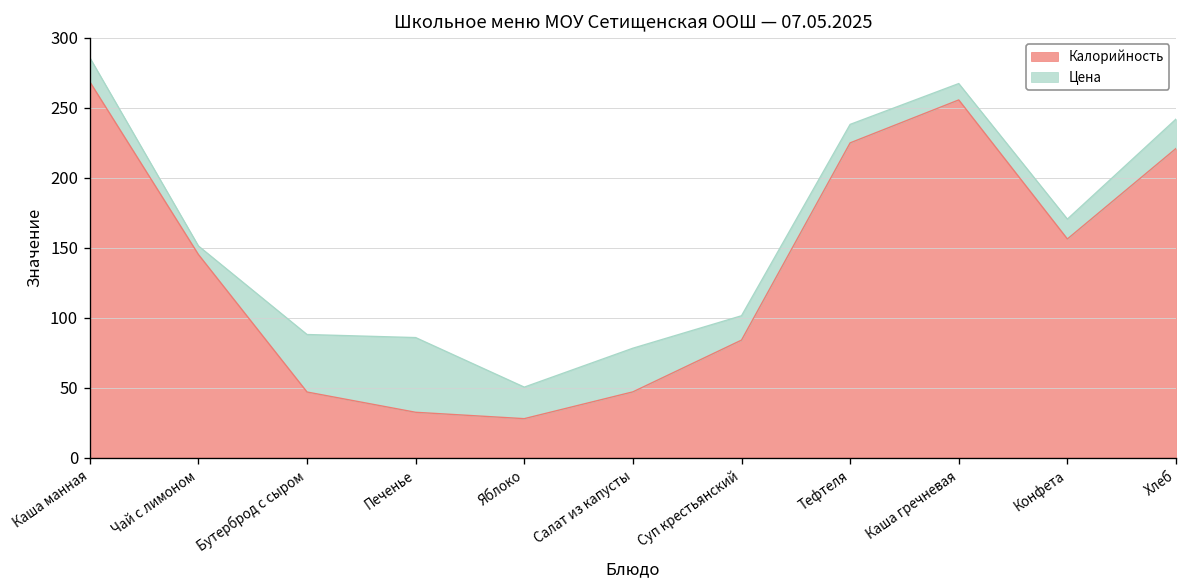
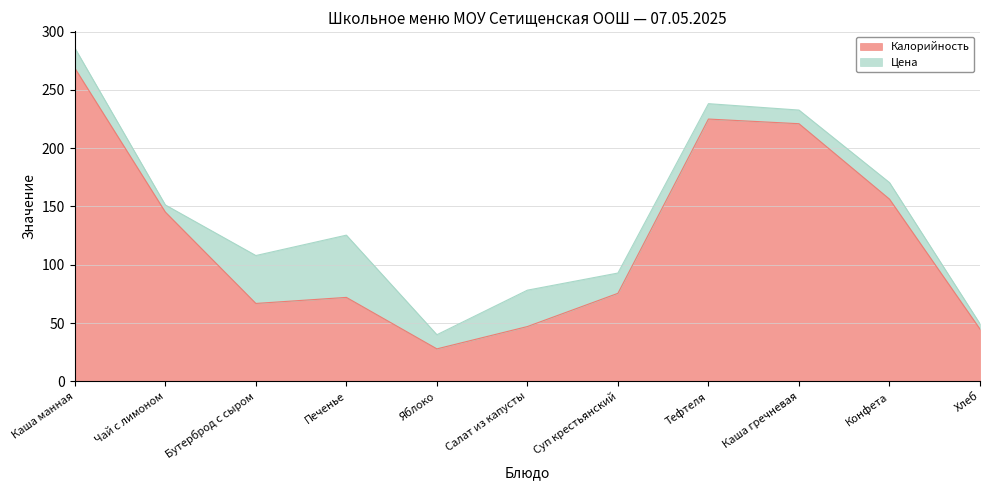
Калорийность, Бутерброд с сыром: 47 -> 67
Калорийность, Печенье: 32 -> 72
Цена, Яблоко: 23 -> 12
Калорийность, Суп крестьянский: 84 -> 76
Калорийность, Каша гречневая: 256 -> 221
Калорийность, Хлеб: 221 -> 45
Цена, Хлеб: 21 -> 5
